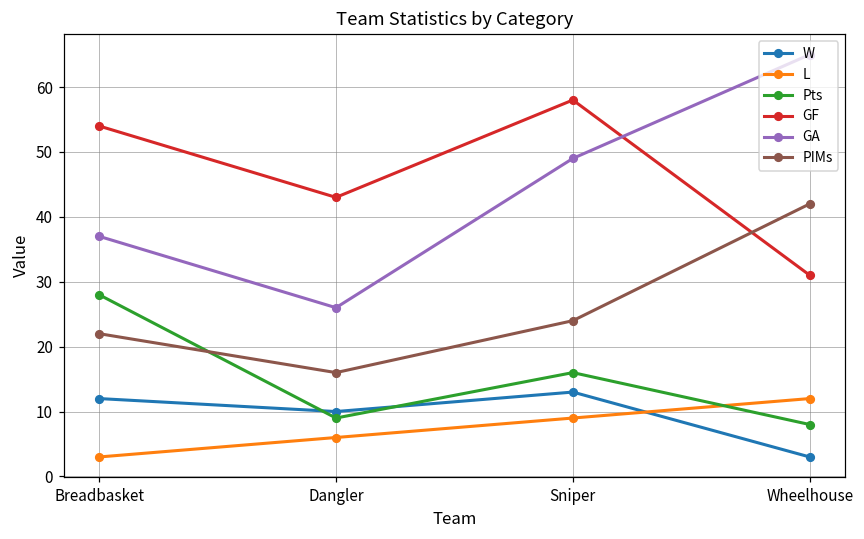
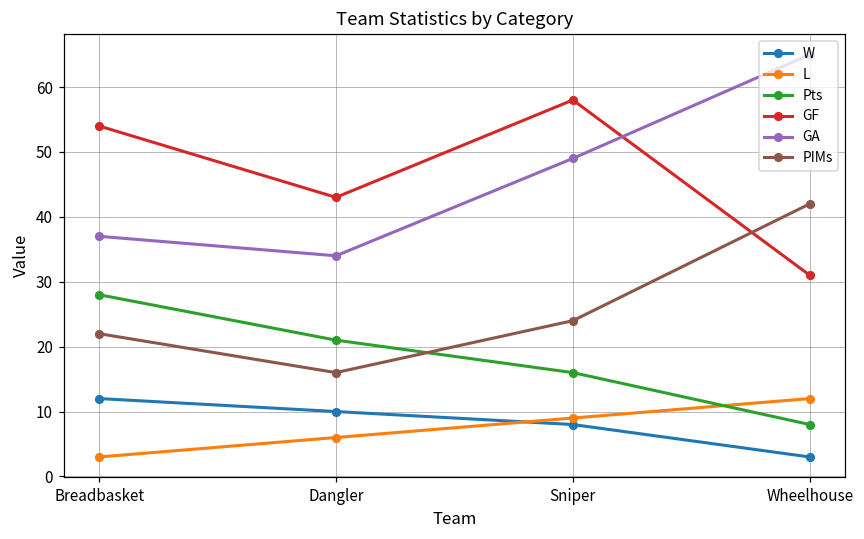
Pts, Dangler: 9 -> 21
GA, Dangler: 26 -> 34
W, Sniper: 13 -> 8
